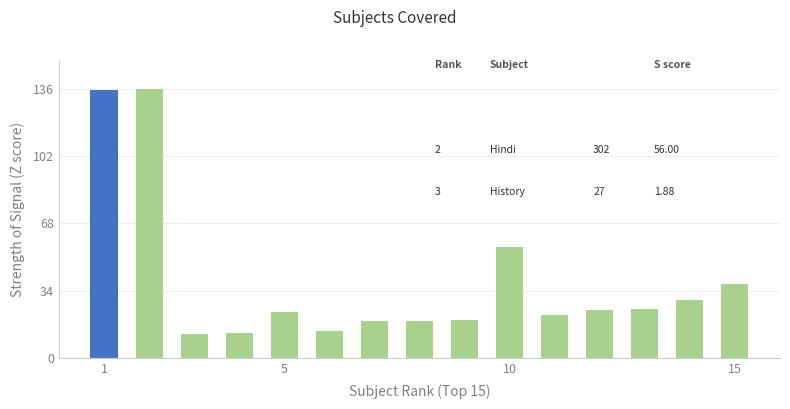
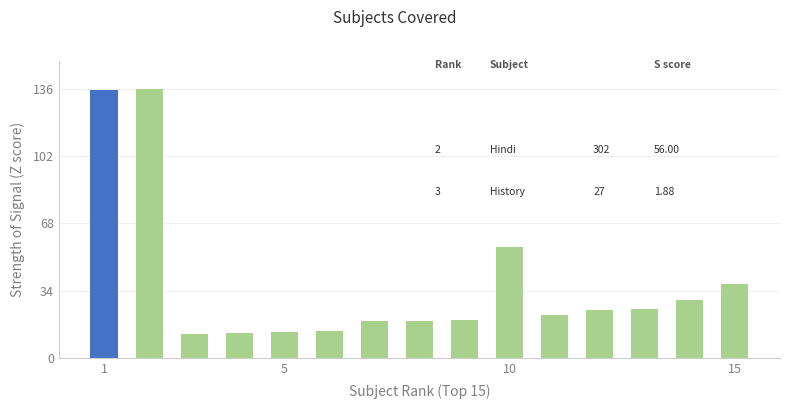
5: 23 -> 13
